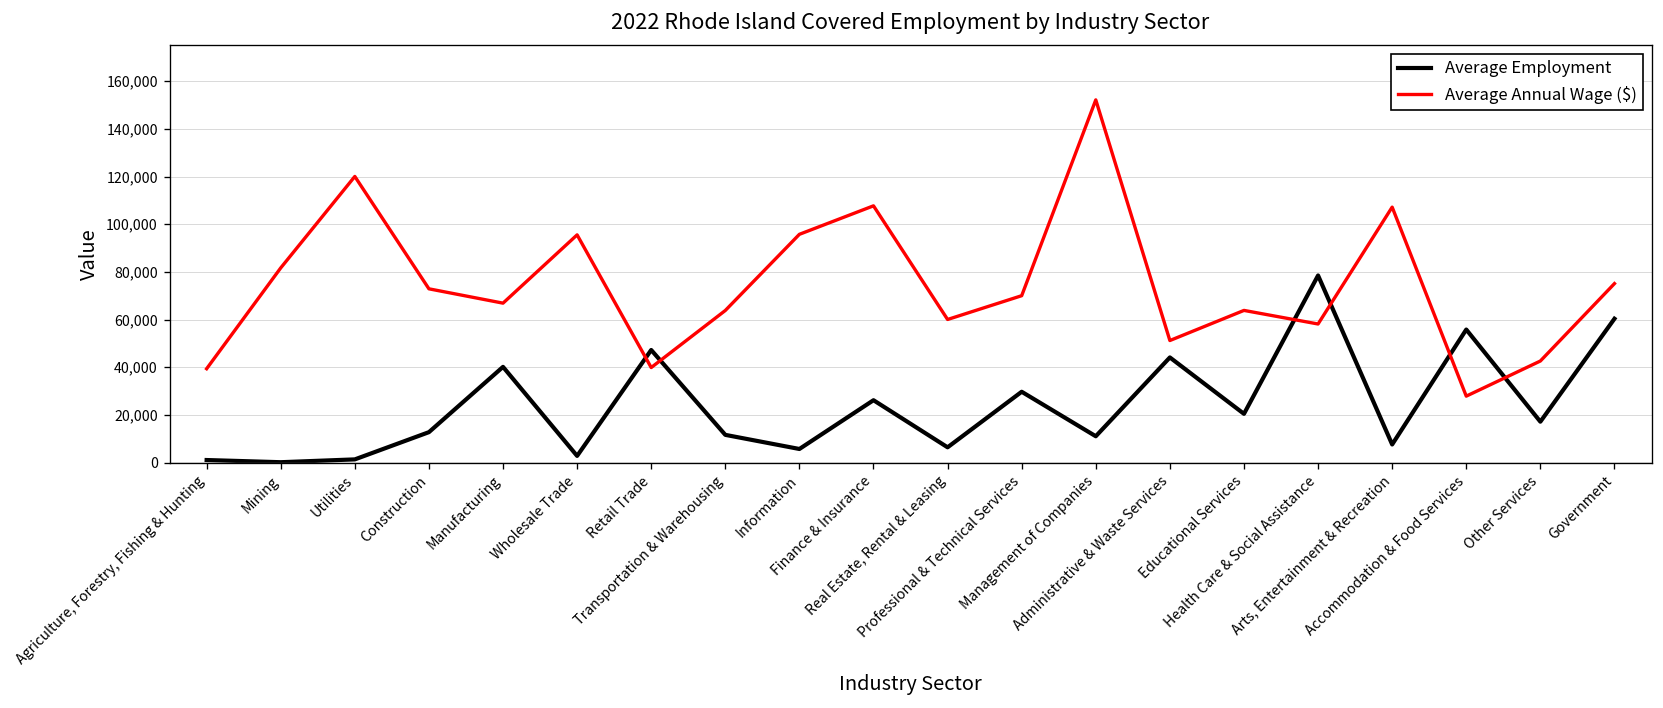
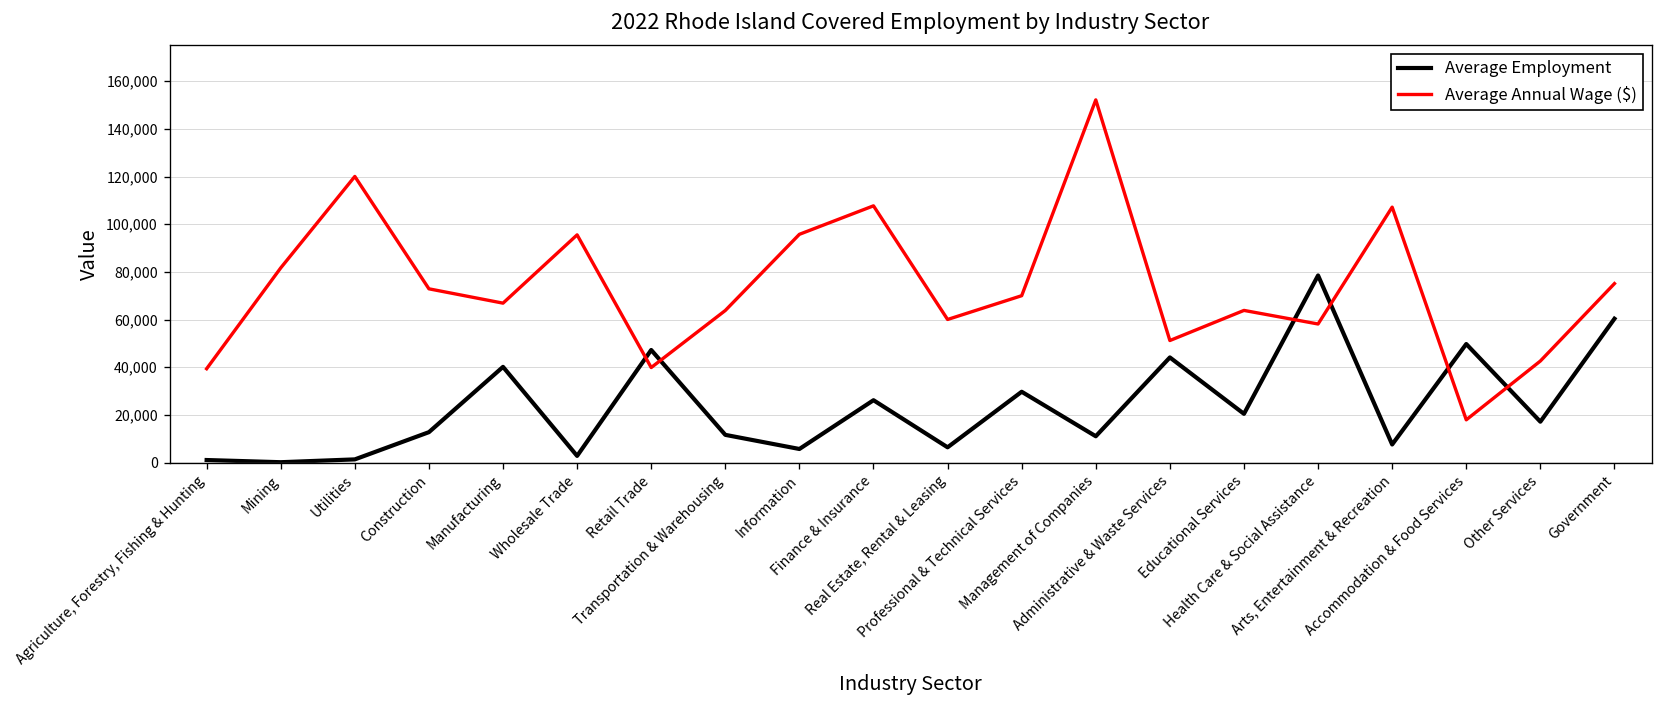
Average Employment, Accommodation & Food Services: 56,000 -> 50,000
Average Annual Wage ($), Accommodation & Food Services: 28,000 -> 18,000
